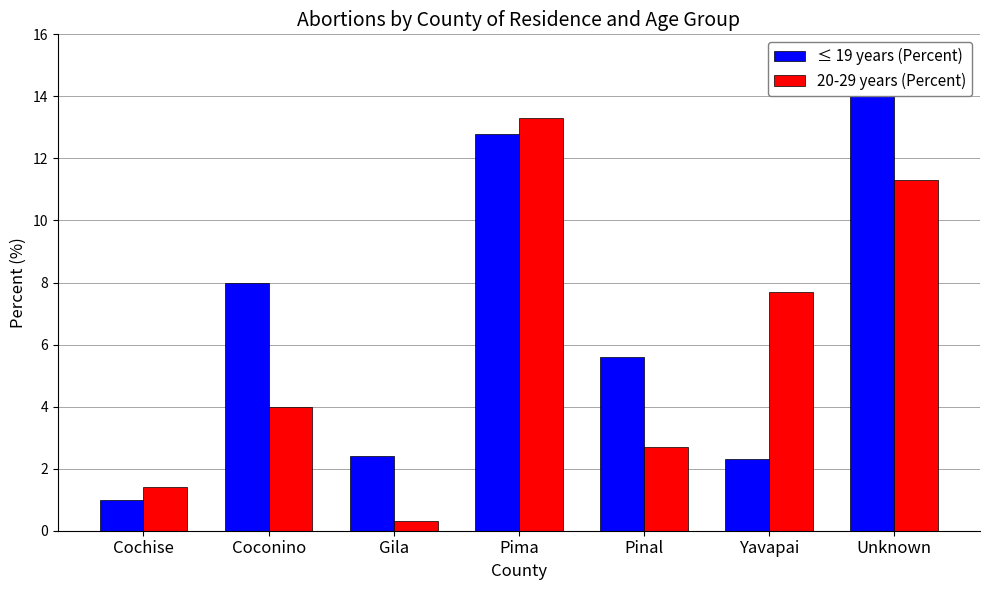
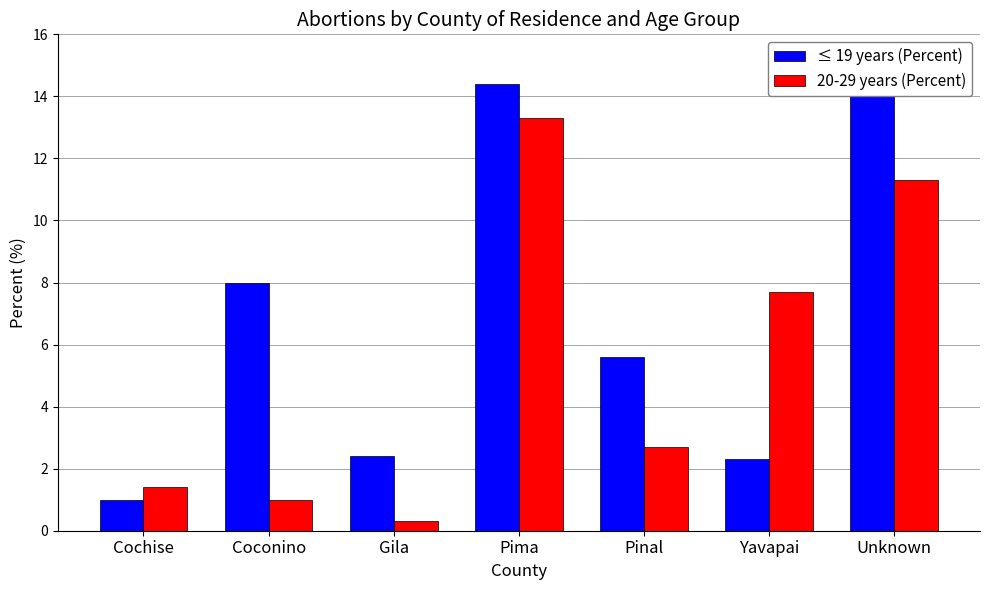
20-29 years (Percent), Coconino: 4 -> 1
≤ 19 years (Percent), Pima: 12.8 -> 14.4
